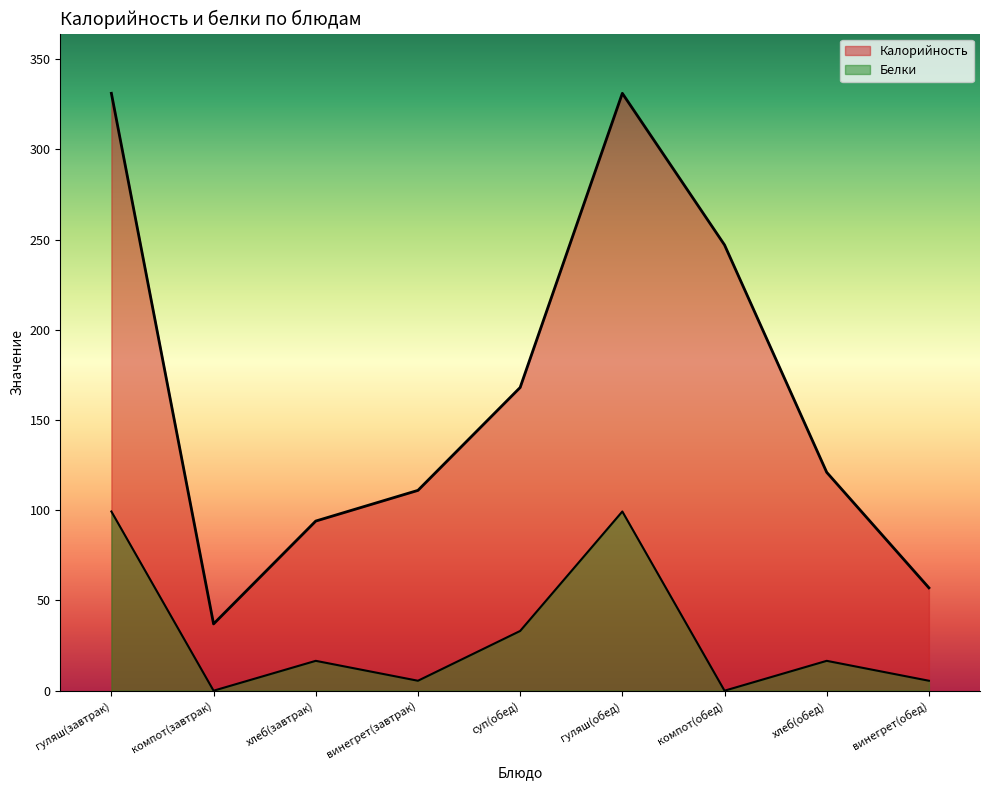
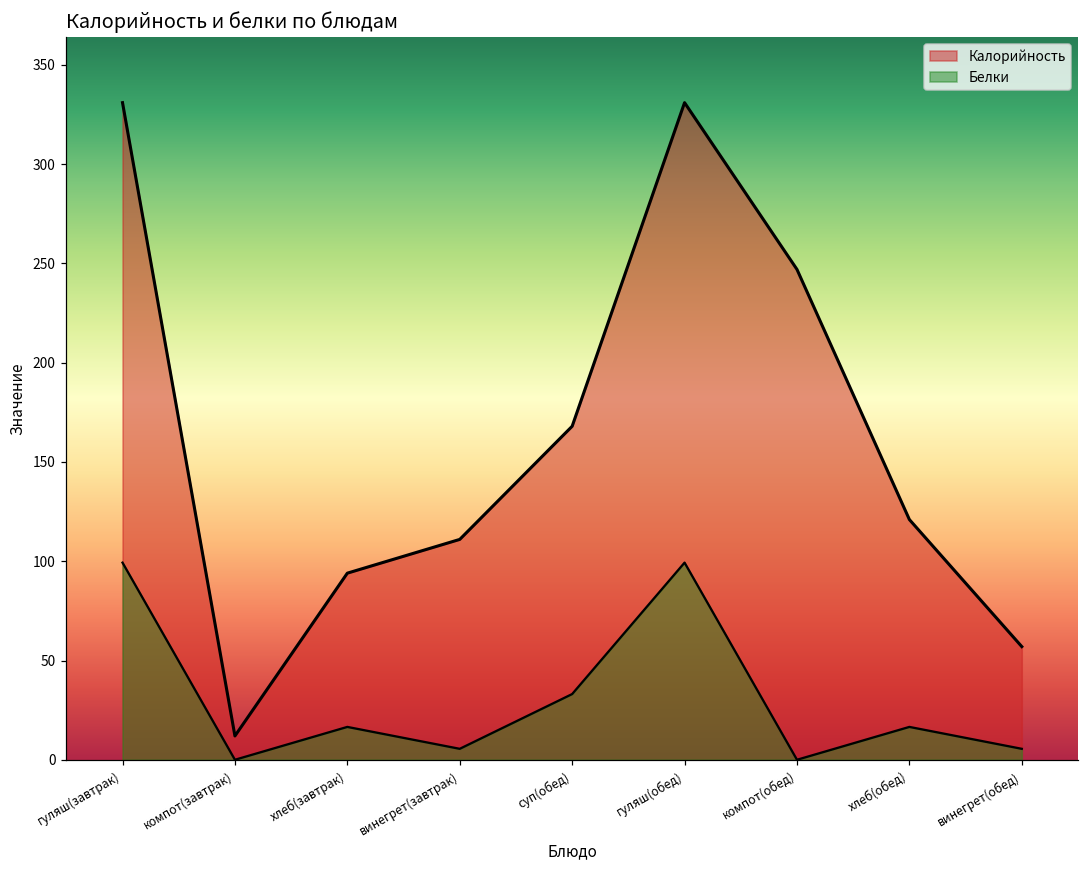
Калорийность, компот(завтрак): 37 -> 12
